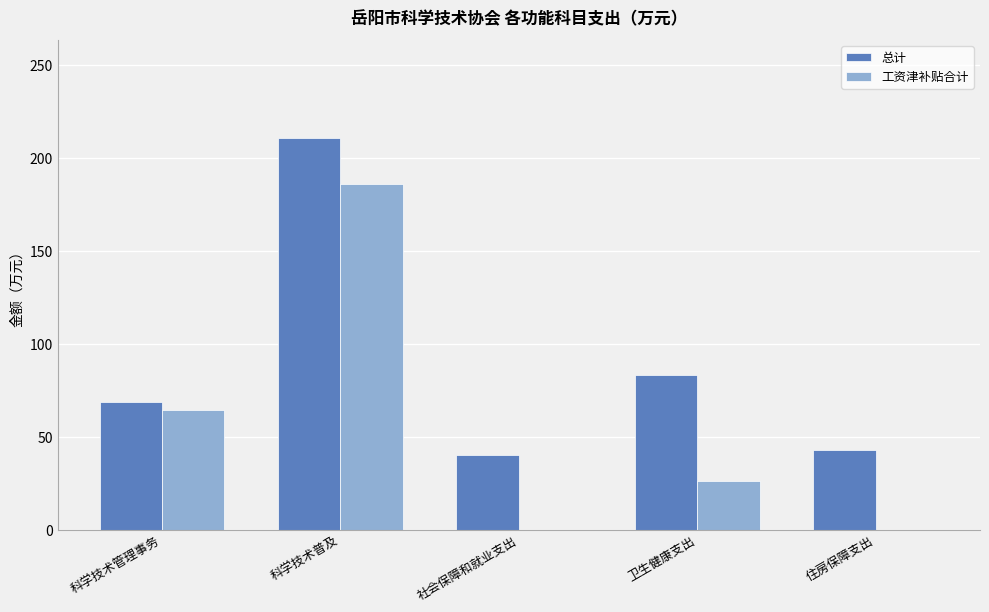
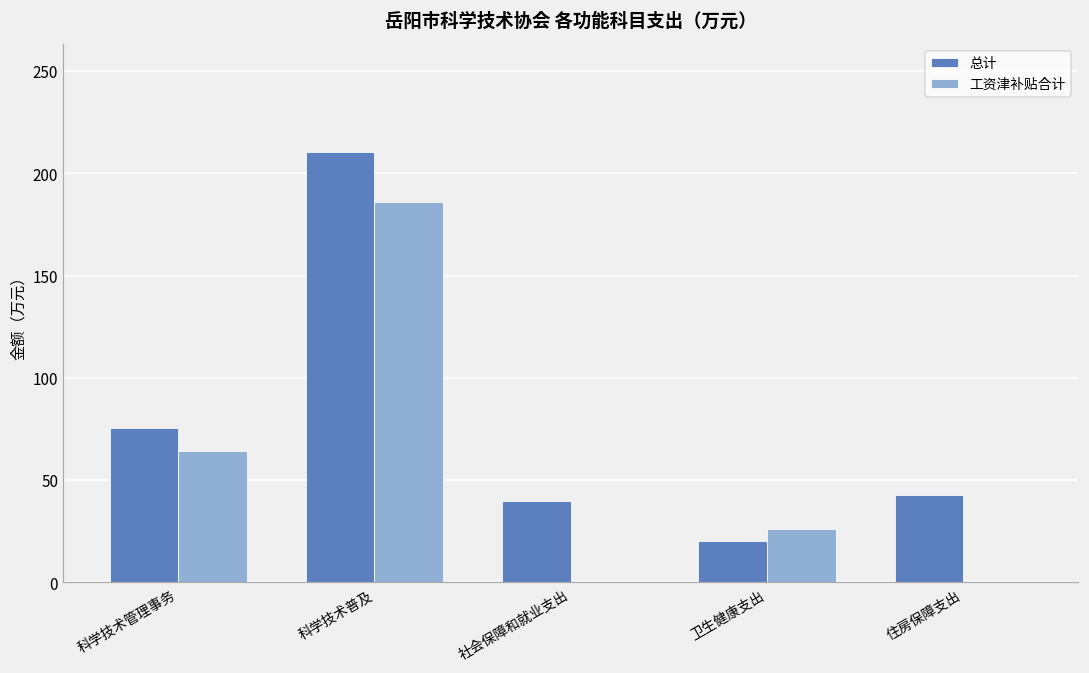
总计, 科学技术管理事务: 69 -> 76
总计, 卫生健康支出: 83 -> 20
